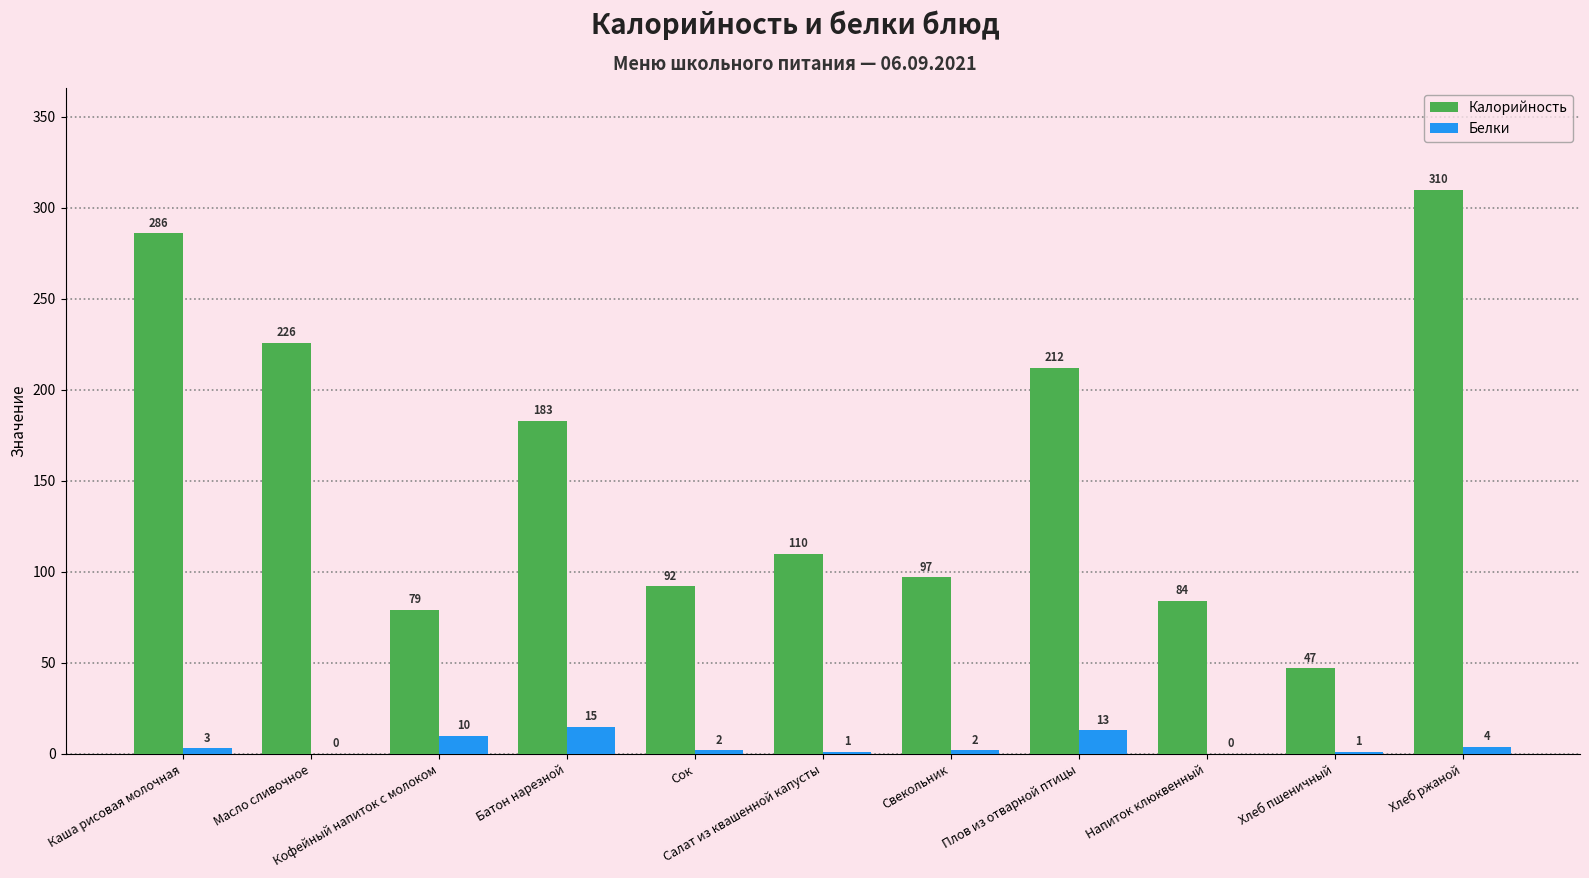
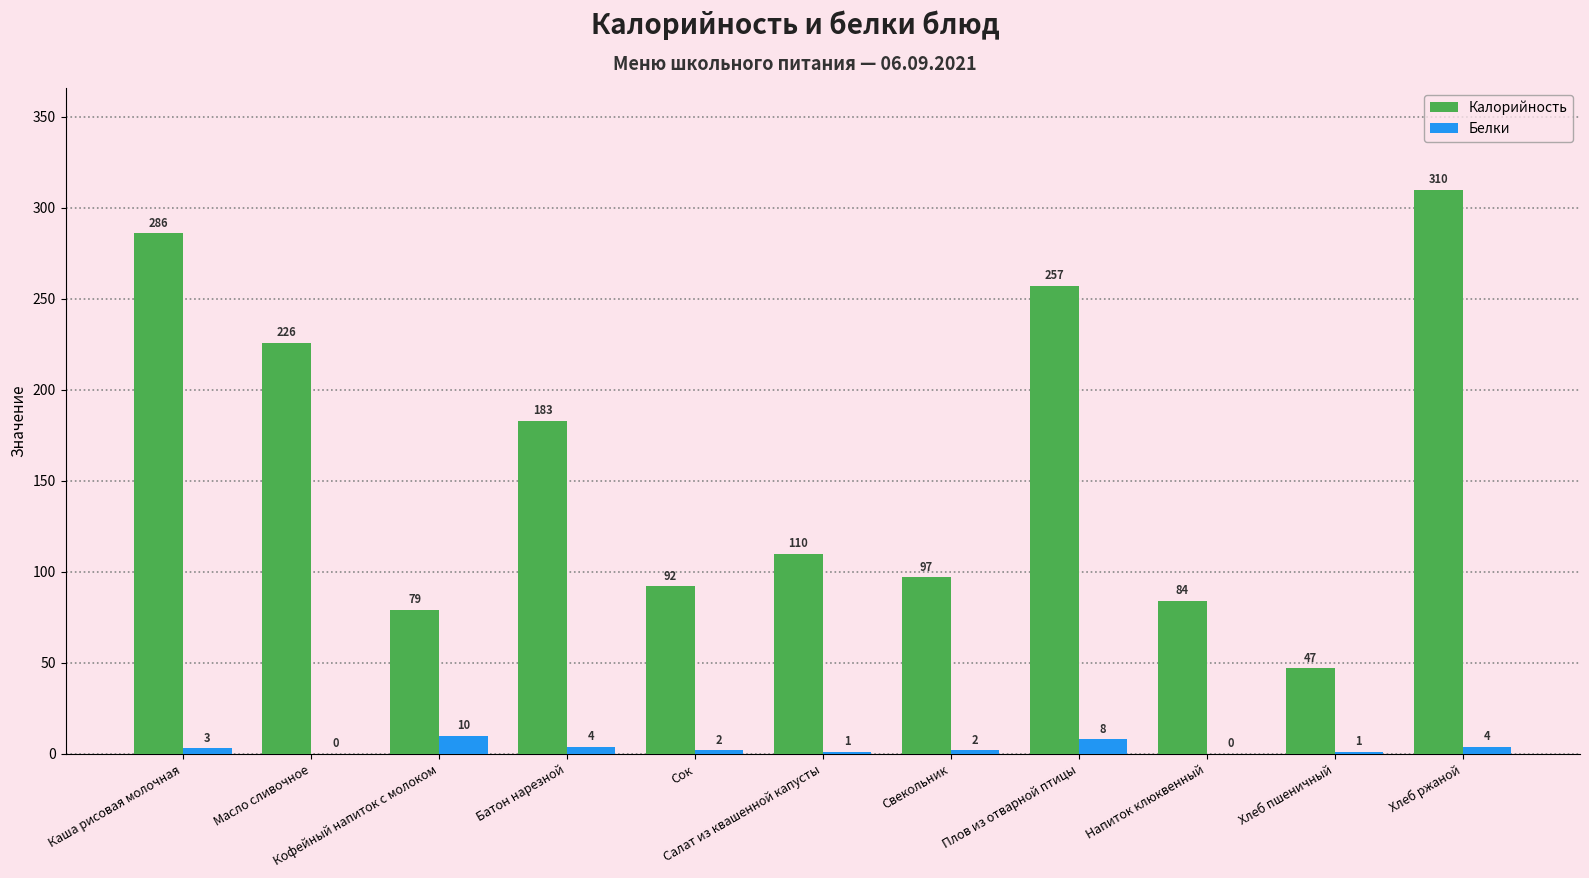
Белки, Батон нарезной: 15 -> 4
Калорийность, Плов из отварной птицы: 212 -> 257
Белки, Плов из отварной птицы: 13 -> 8
